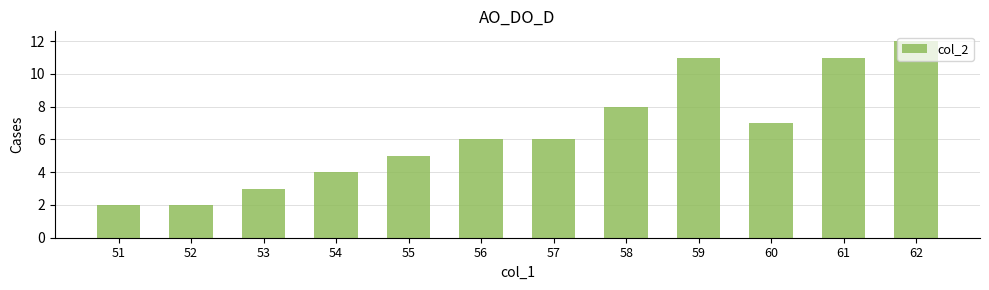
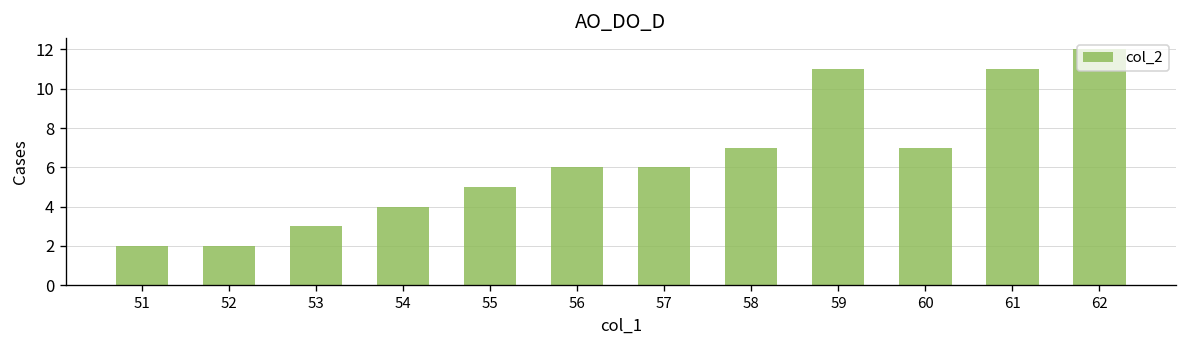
58: 8 -> 7
